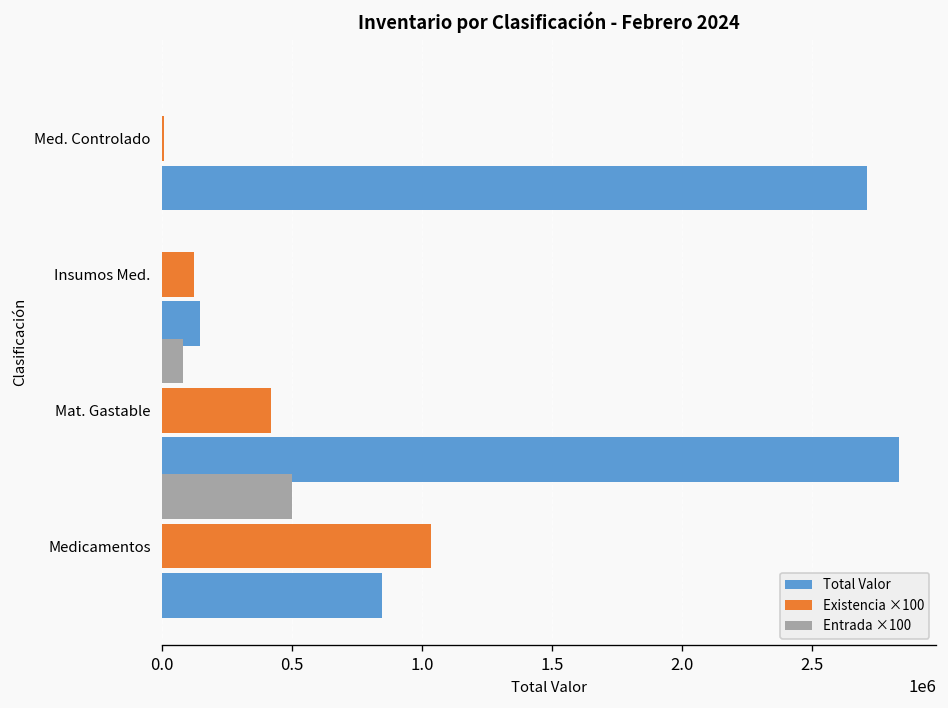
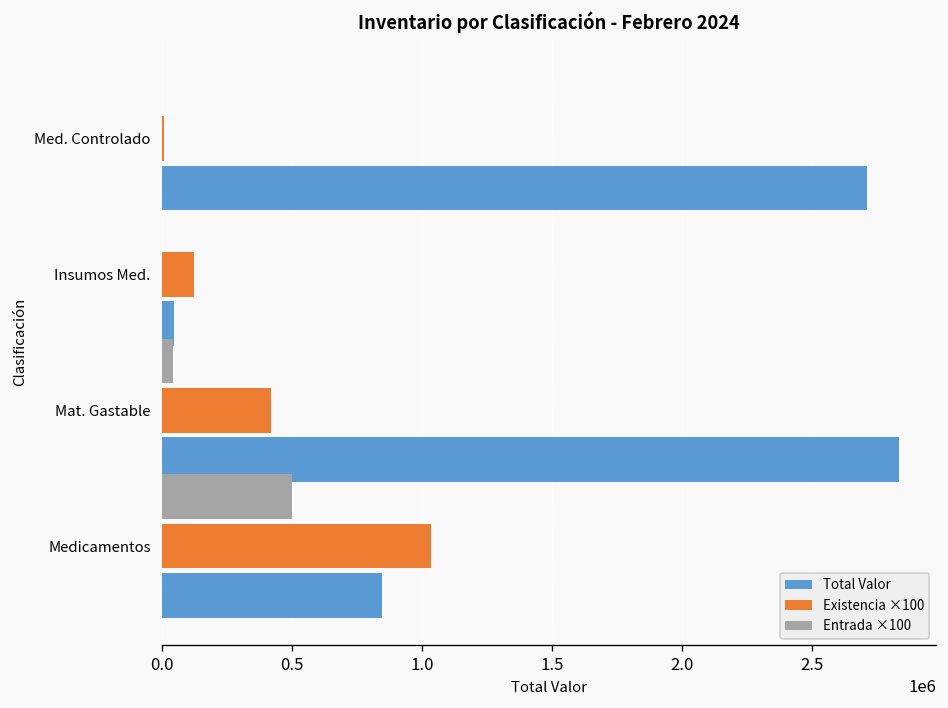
Total Valor, Insumos Med.: 140000 -> 40000
Entrada ×100, Mat. Gastable: 80000 -> 40000
